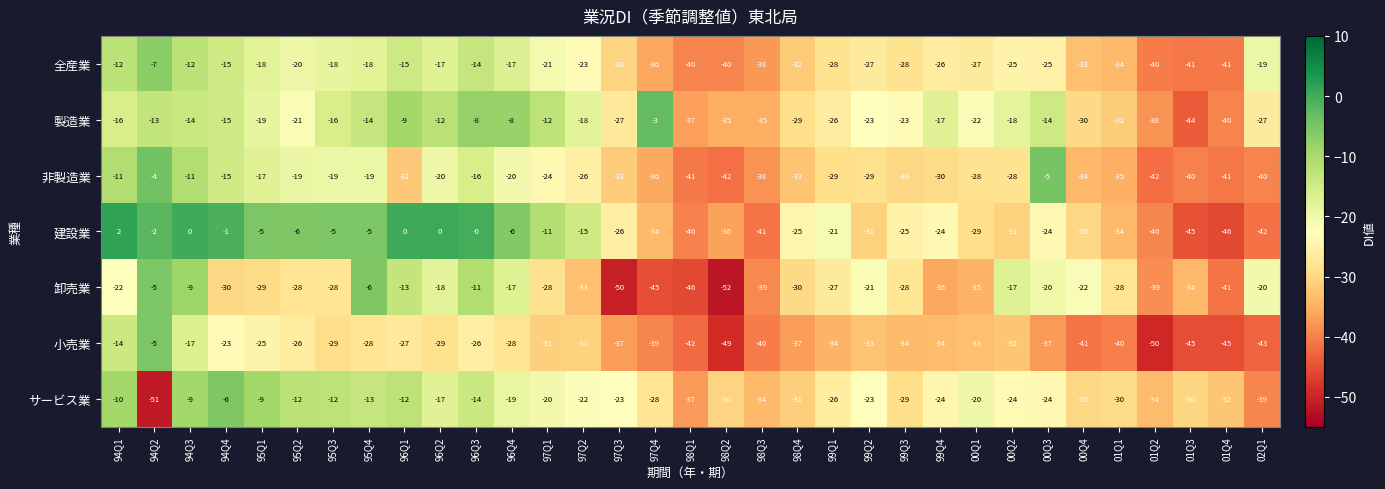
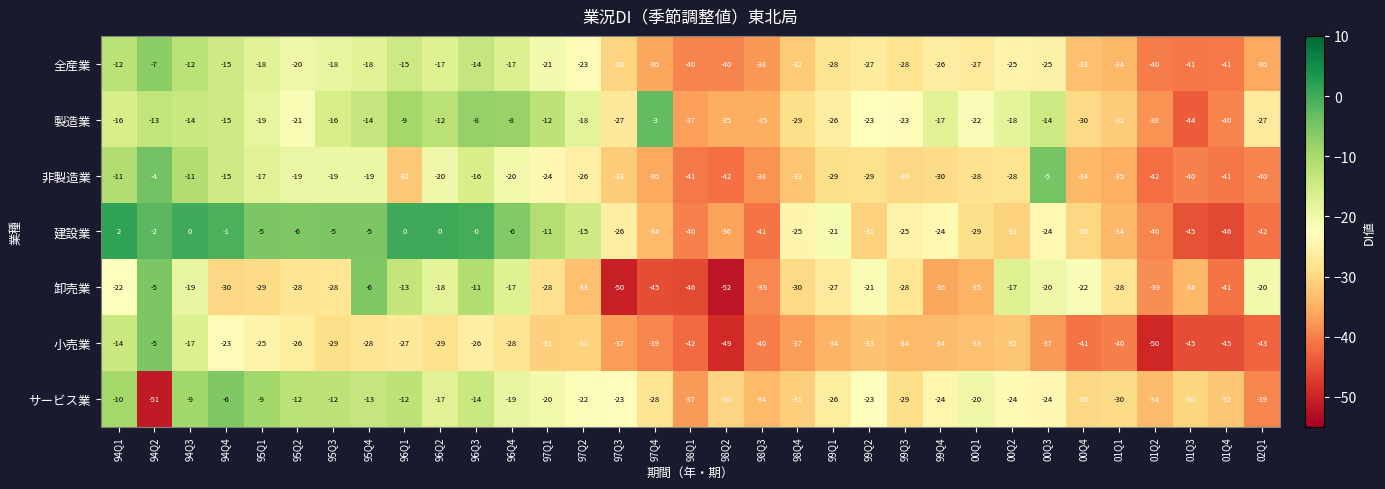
全産業, 02Q1: -19 -> -36
卸売業, 94Q3: -9 -> -19
